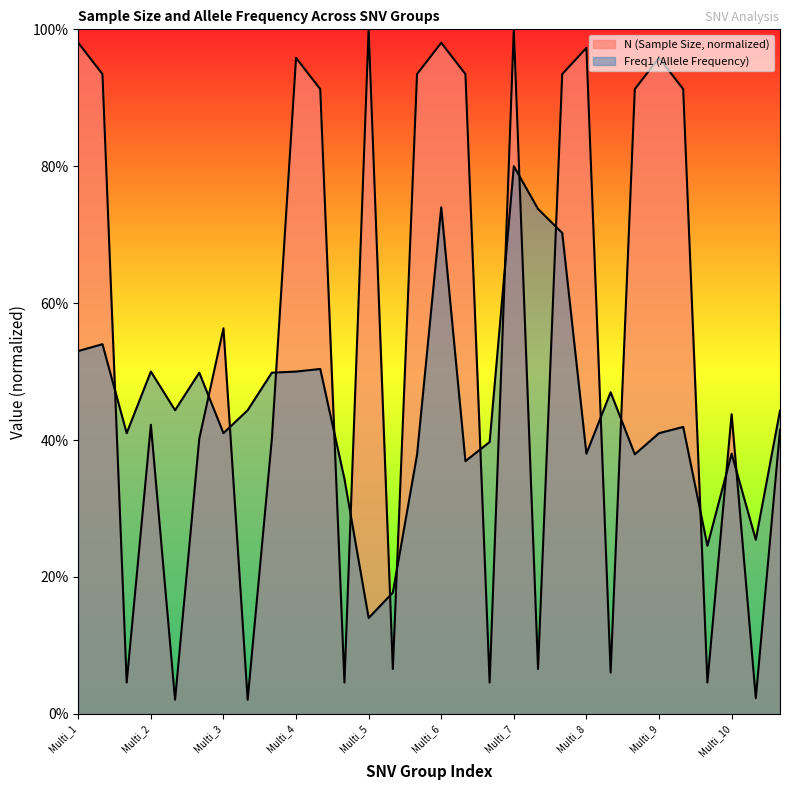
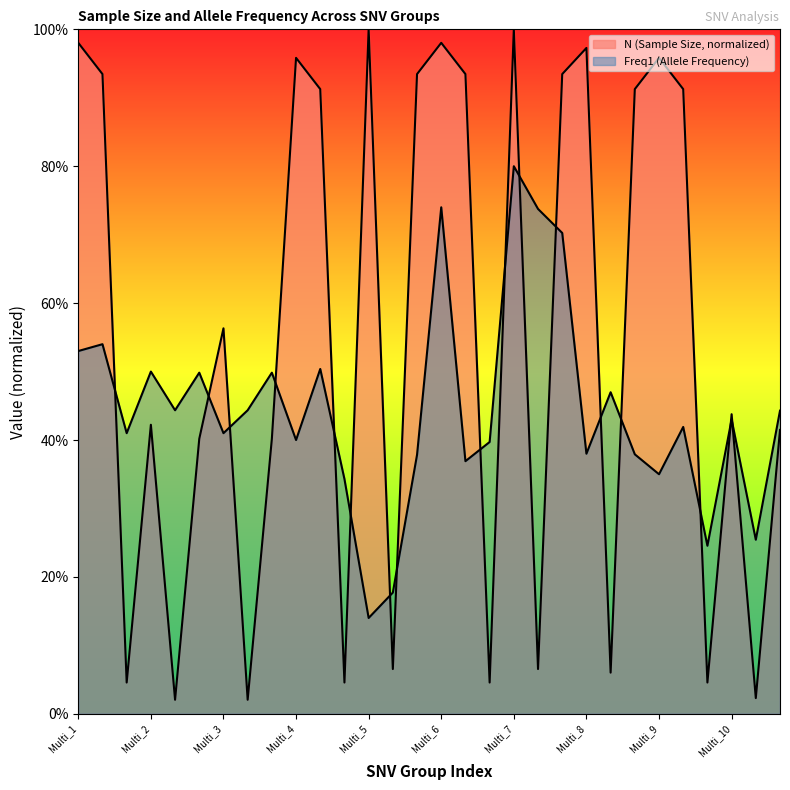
Freq1 (Allele Frequency), Multi_4: 50% -> 40%
Freq1 (Allele Frequency), Multi_9: 41% -> 35%
Freq1 (Allele Frequency), Multi_10: 38% -> 43%
